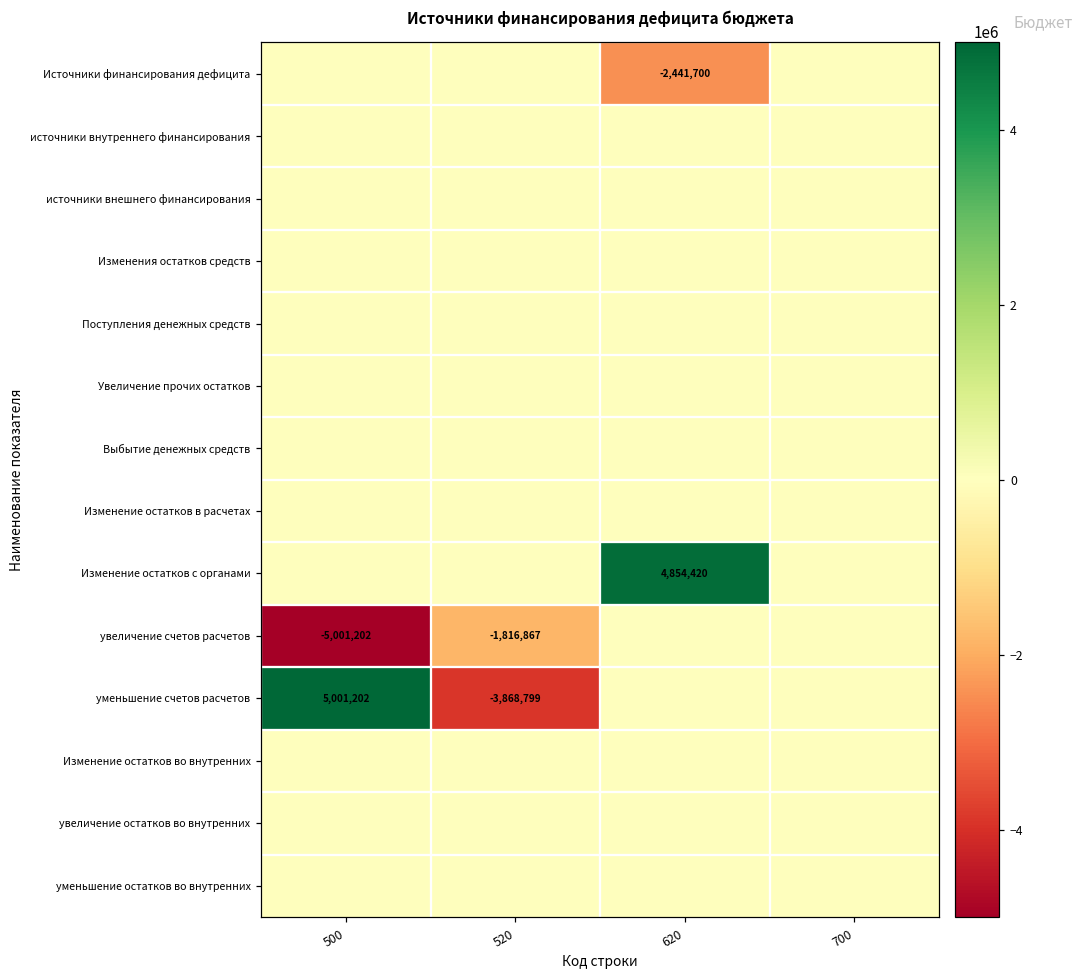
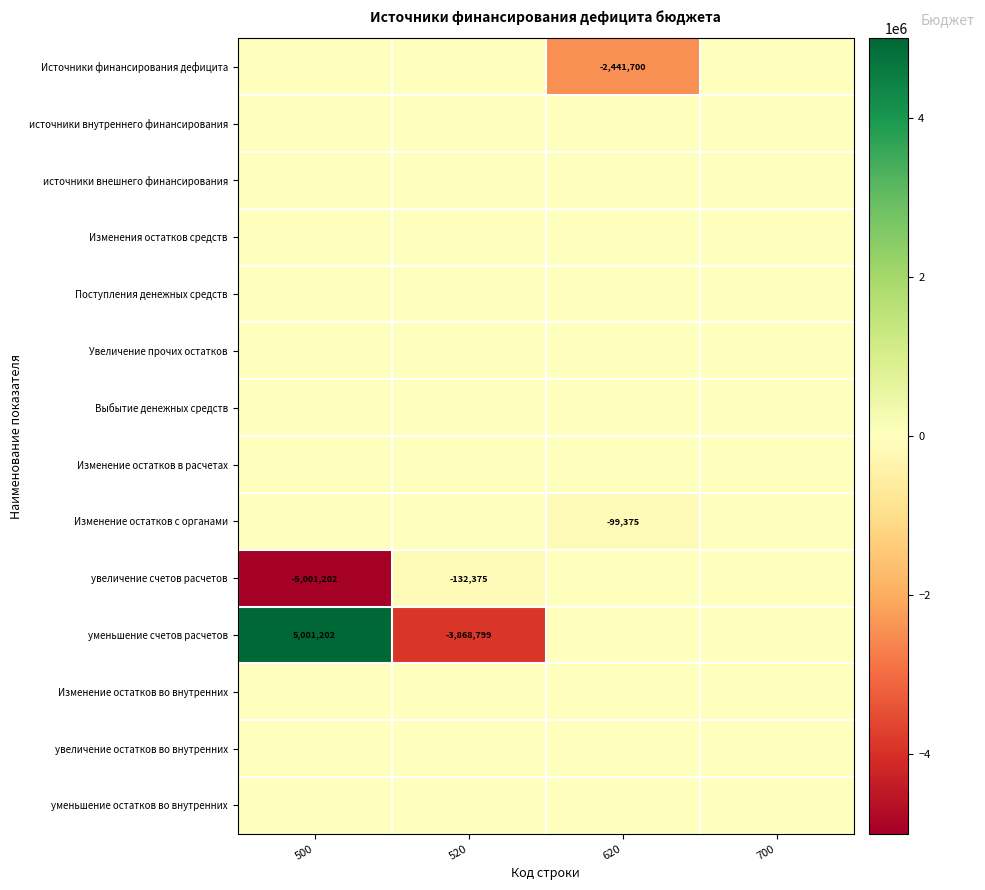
Изменение остатков с органами, 620: 4,854,420 -> -99,375
увеличение счетов расчетов, 520: -1,816,867 -> -132,375
